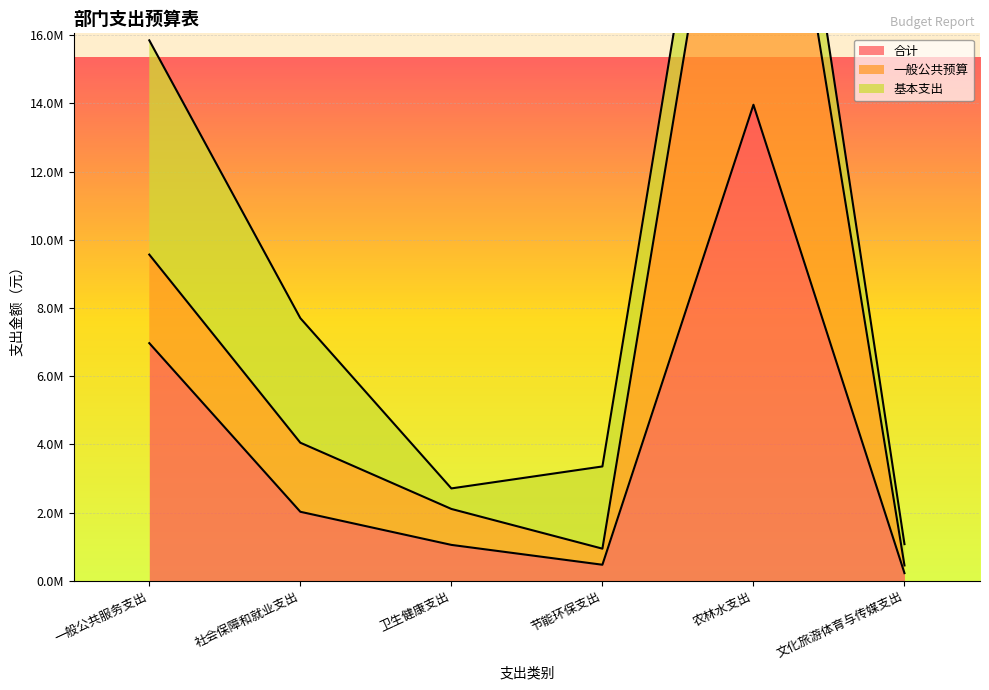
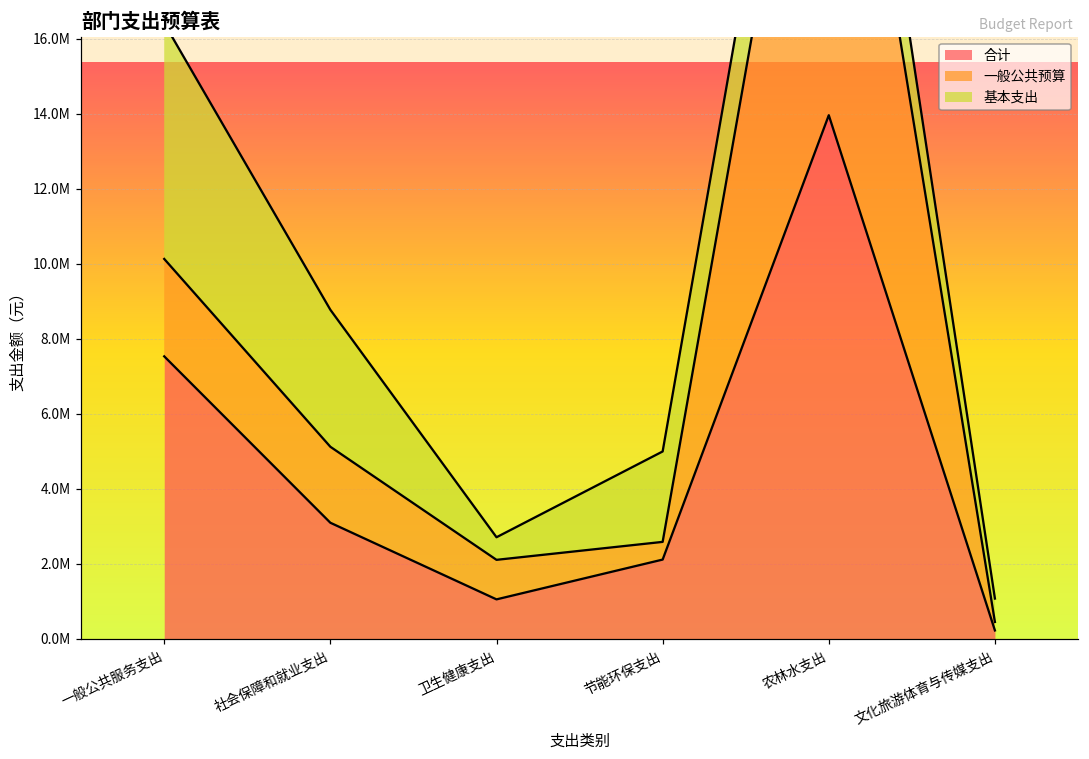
合计, 一般公共服务支出: 7000000 -> 7500000
合计, 社会保障和就业支出: 2000000 -> 3100000
合计, 节能环保支出: 500000 -> 2100000
